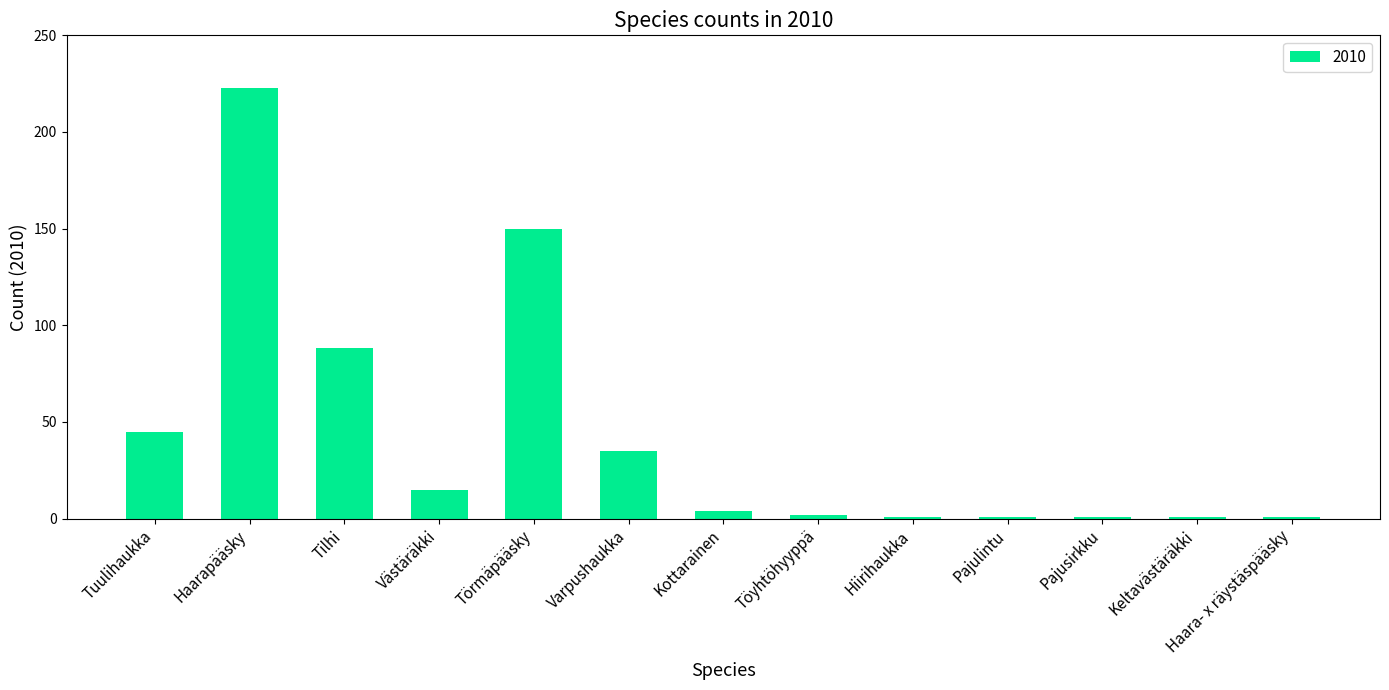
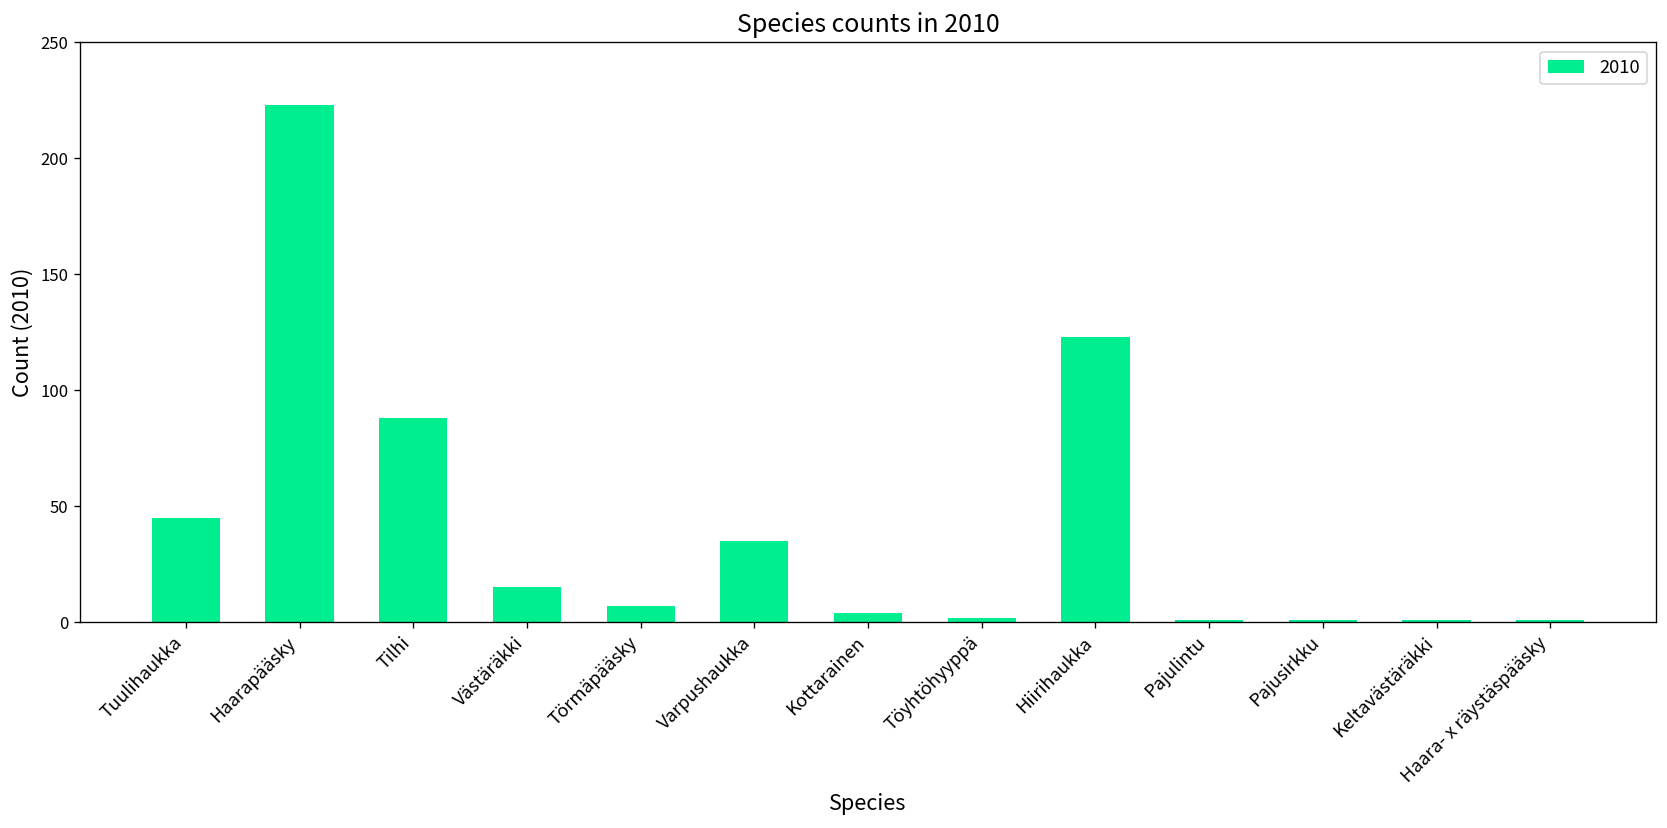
Törmäpääsky: 150 -> 7
Hiirihaukka: 1 -> 123
